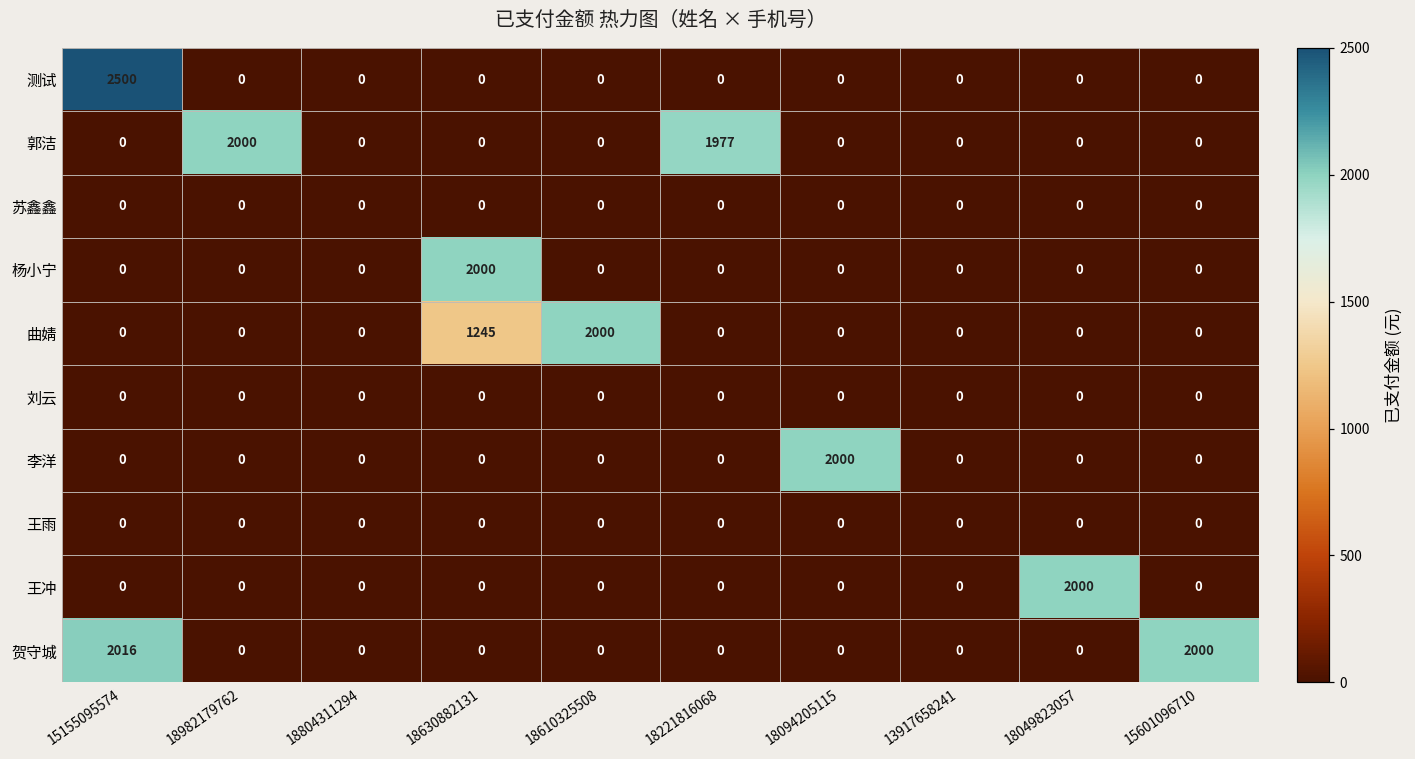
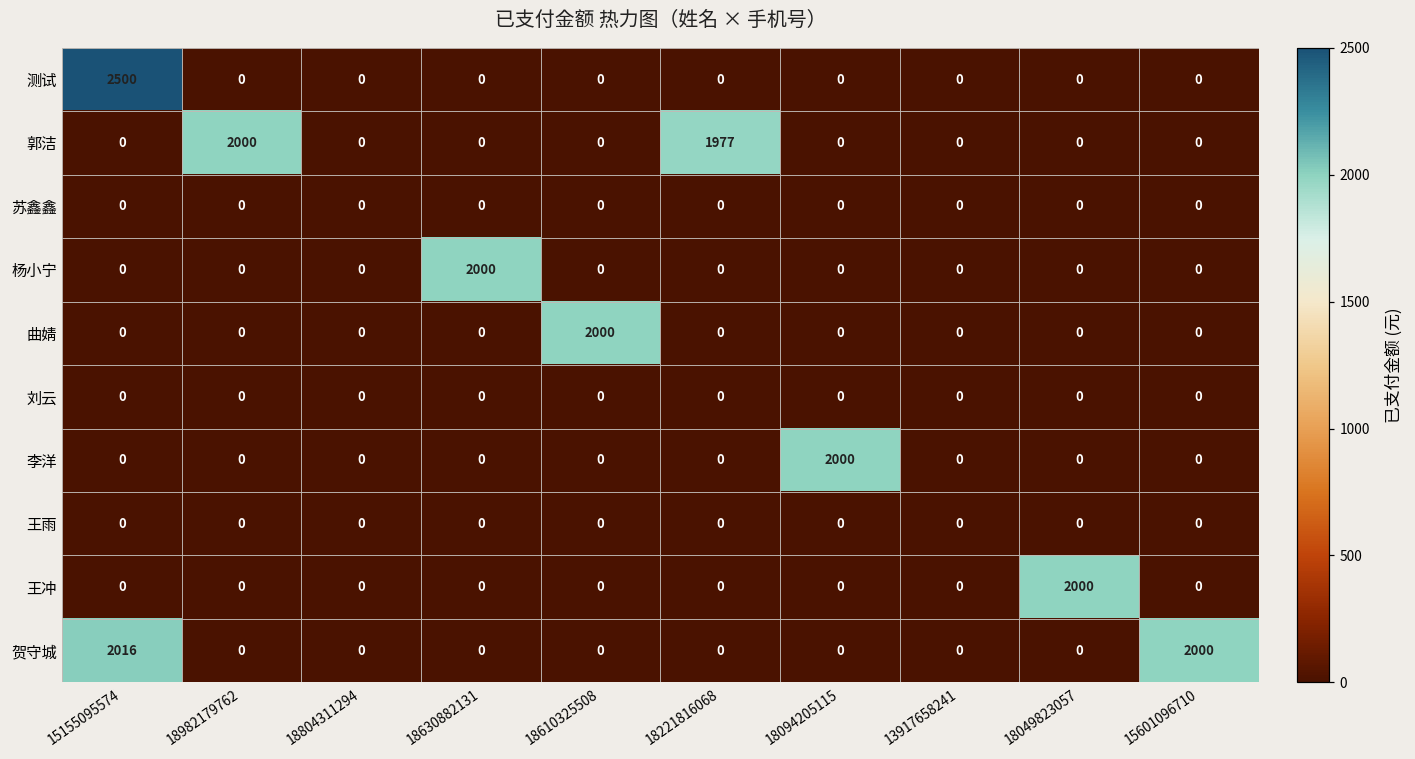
曲婧, 18630882131: 1245 -> 0
